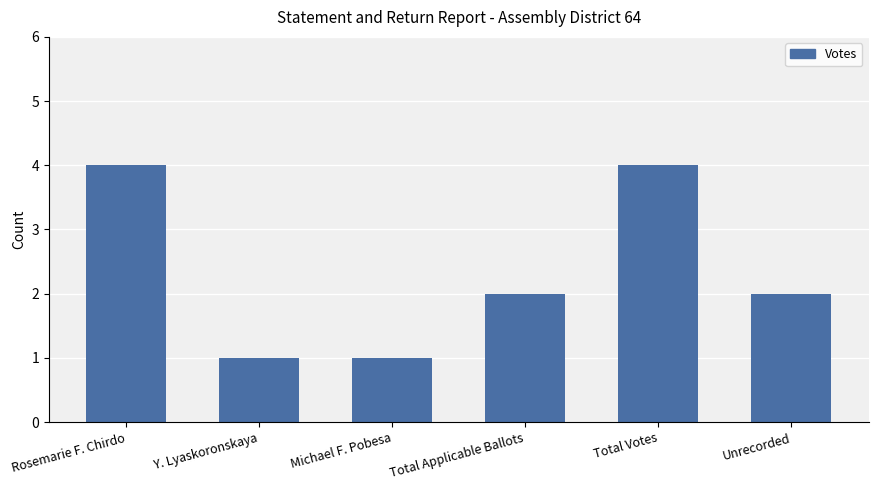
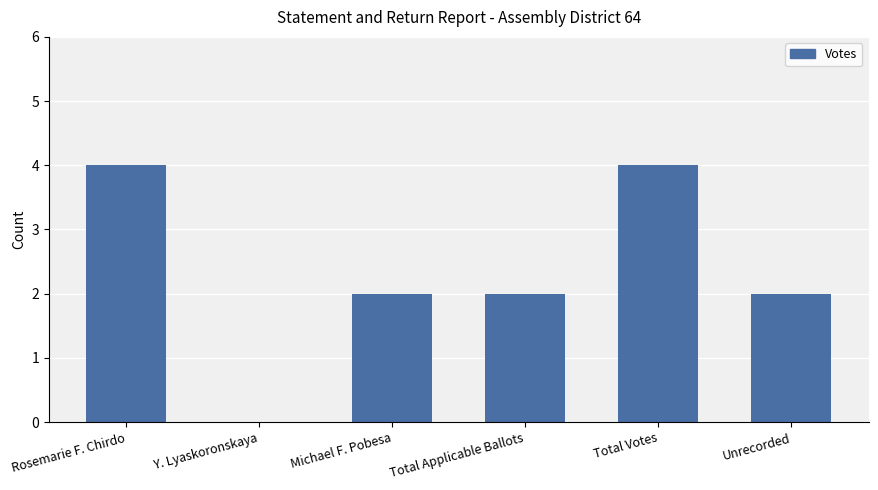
Y. Lyaskoronskaya: 1 -> 0
Michael F. Pobesa: 1 -> 2
